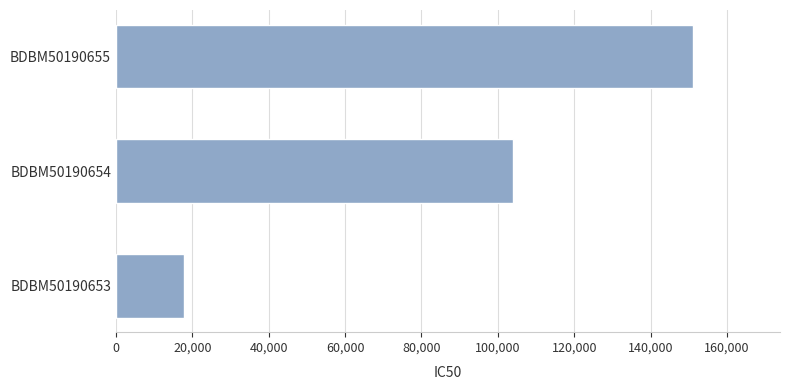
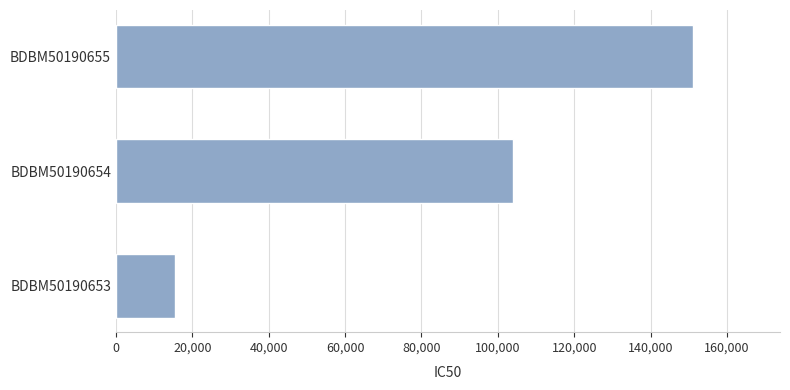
BDBM50190653: 18,000 -> 16,000
